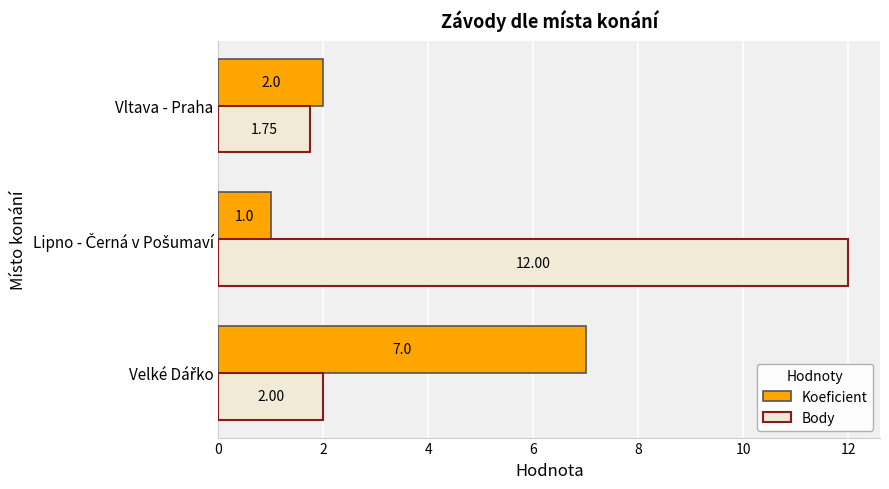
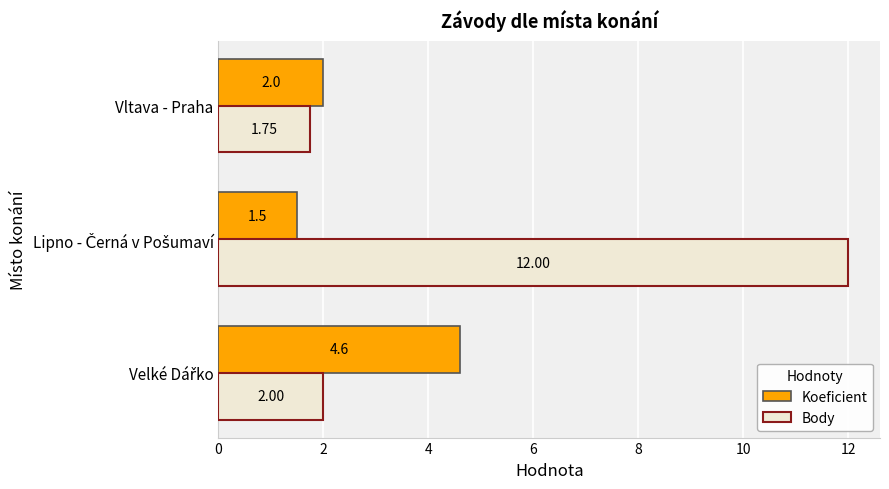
Koeficient, Lipno - Černá v Pošumaví: 1.0 -> 1.5
Koeficient, Velké Dářko: 7.0 -> 4.6
